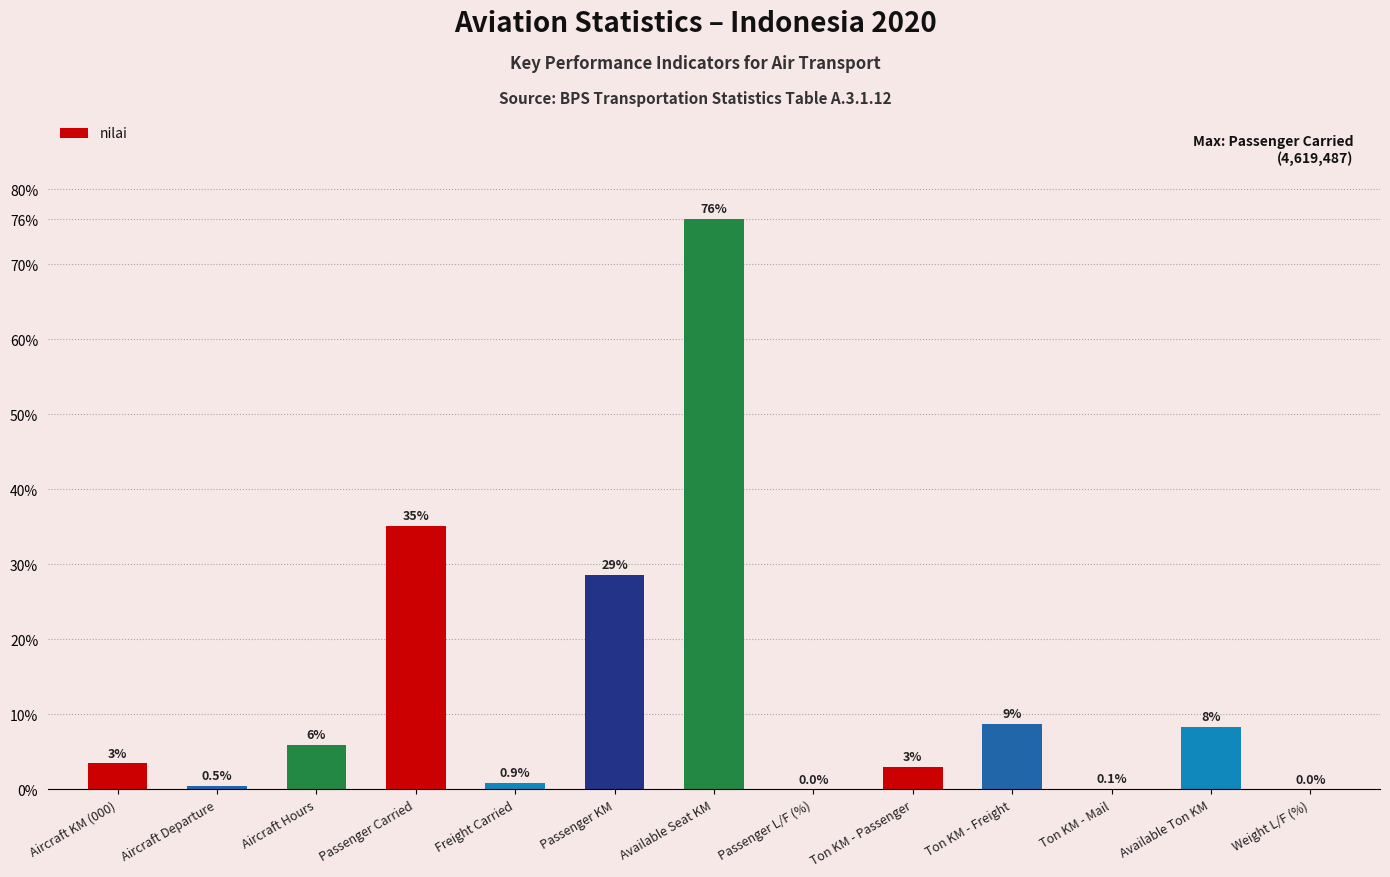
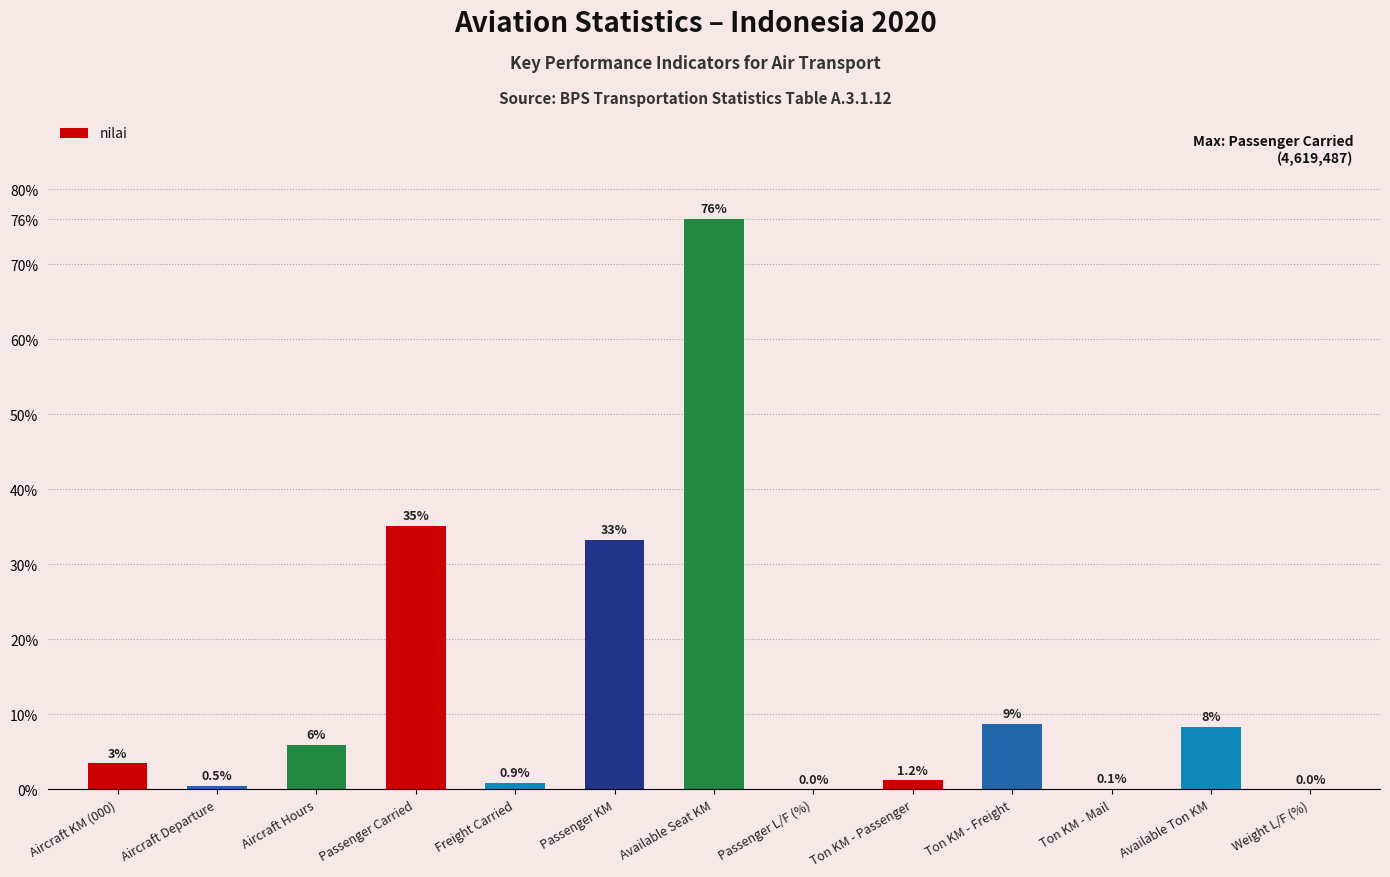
Passenger KM: 29% -> 33%
Ton KM - Passenger: 3% -> 1.2%
